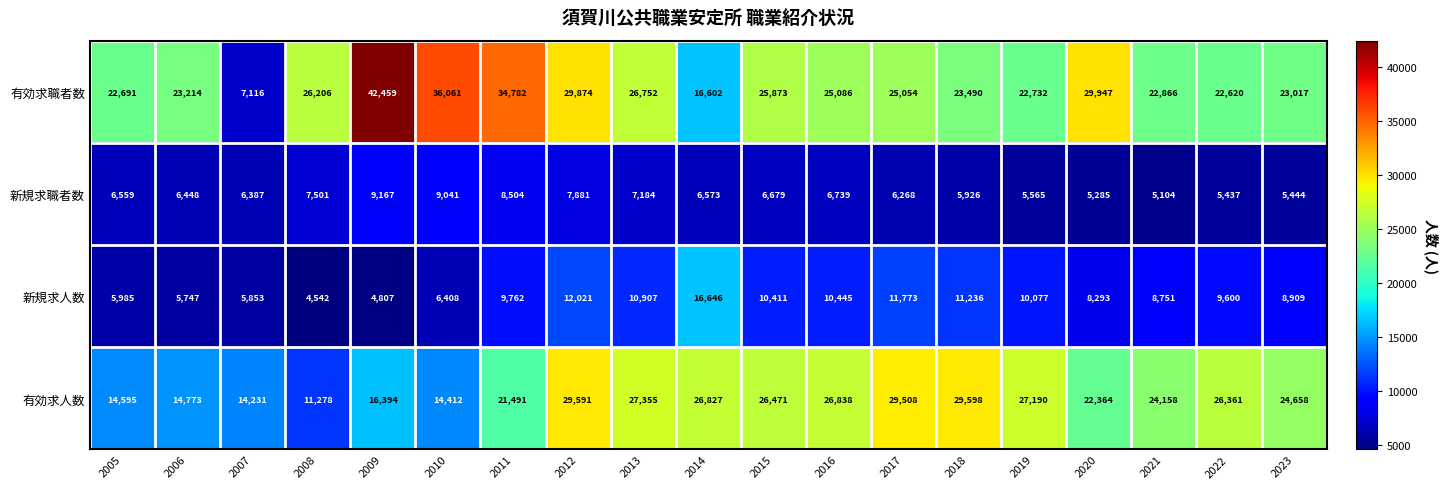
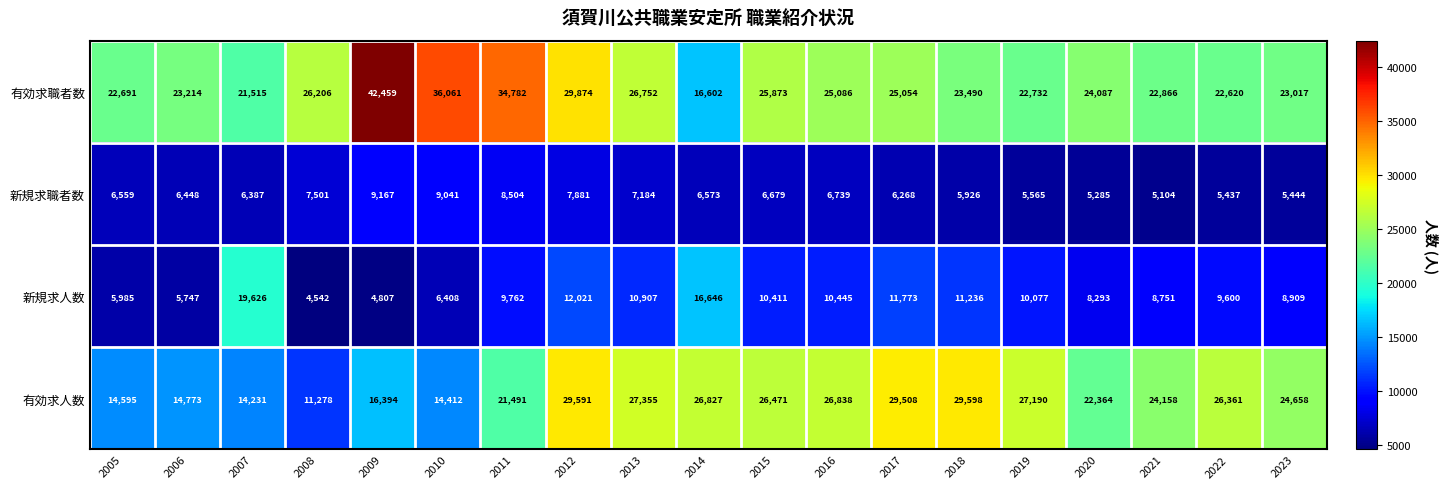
有効求職者数, 2007: 7,116 -> 21,515
有効求職者数, 2020: 29,947 -> 24,087
新規求人数, 2007: 5,853 -> 19,626
